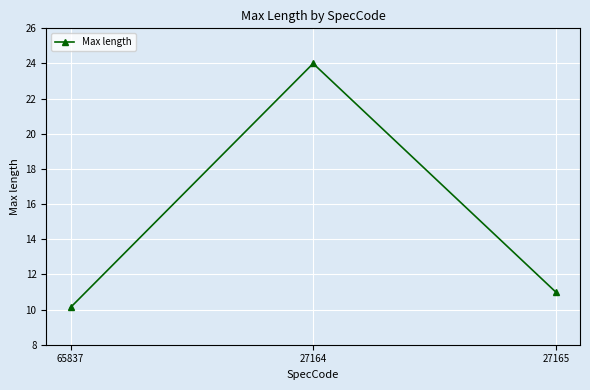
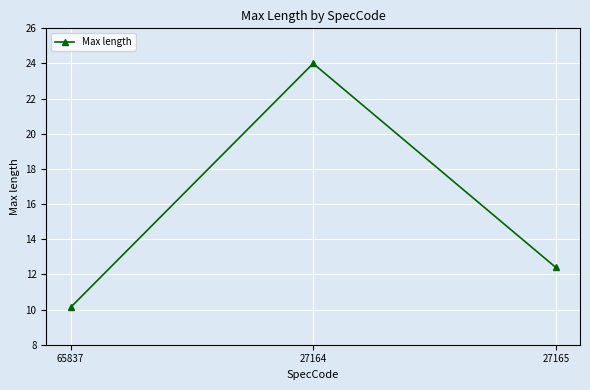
27165: 11.0 -> 12.4
